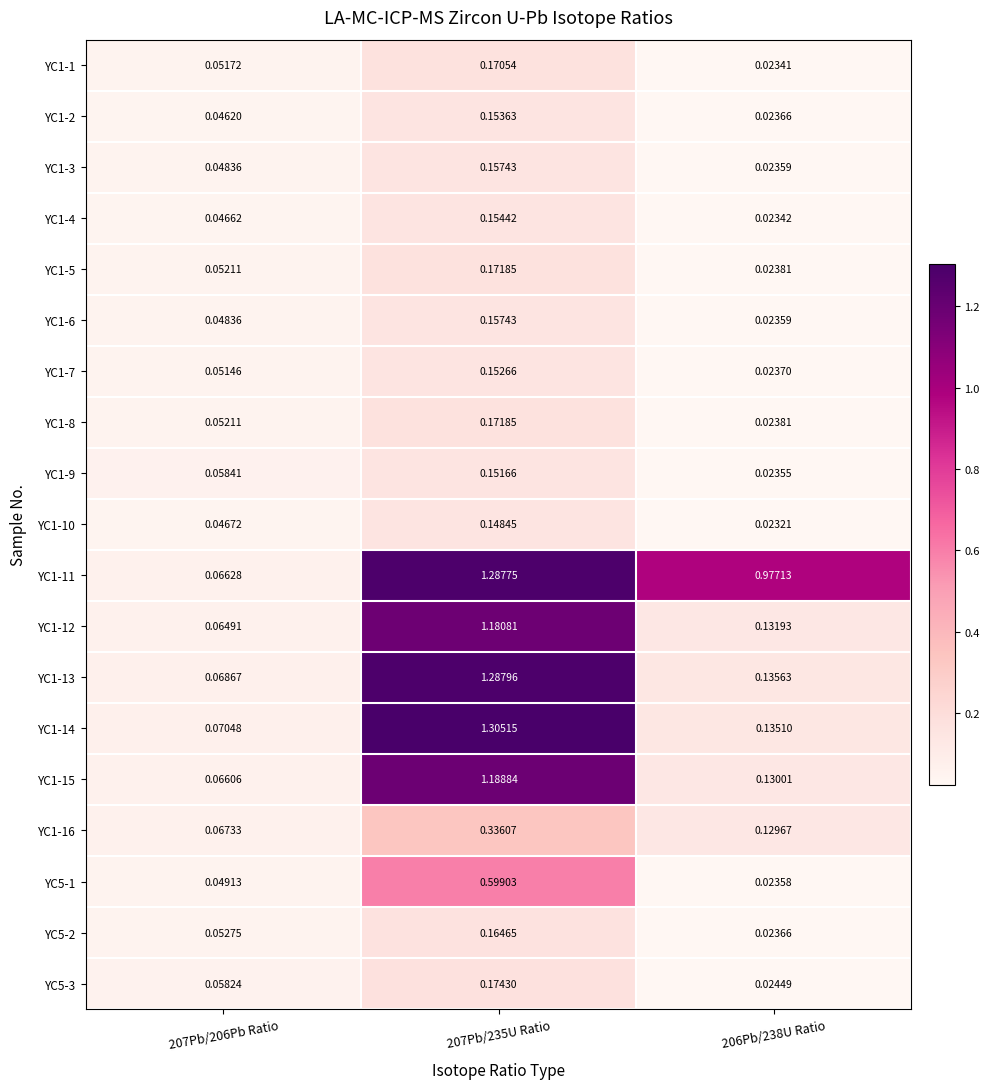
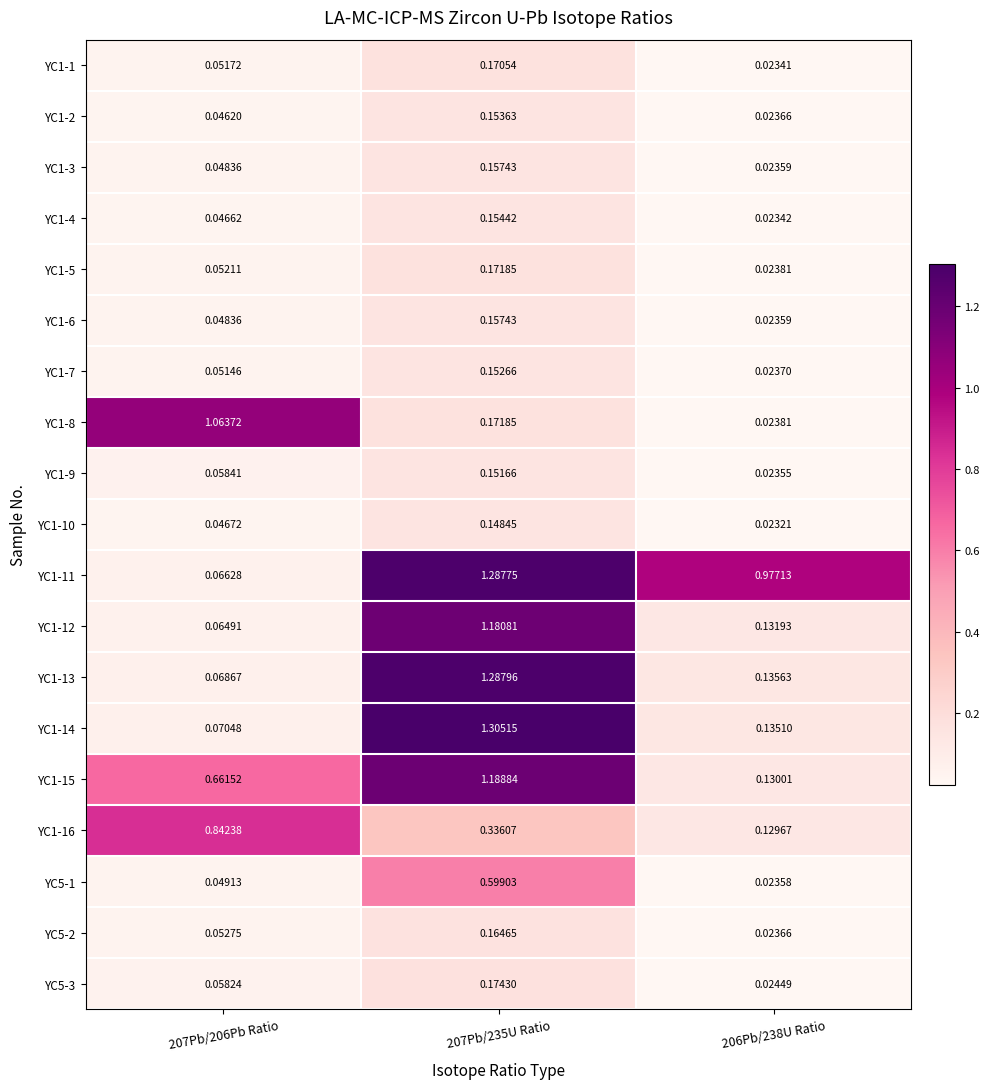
YC1-8, 207Pb/206Pb Ratio: 0.05211 -> 1.06372
YC1-15, 207Pb/206Pb Ratio: 0.06606 -> 0.66152
YC1-16, 207Pb/206Pb Ratio: 0.06733 -> 0.84238
